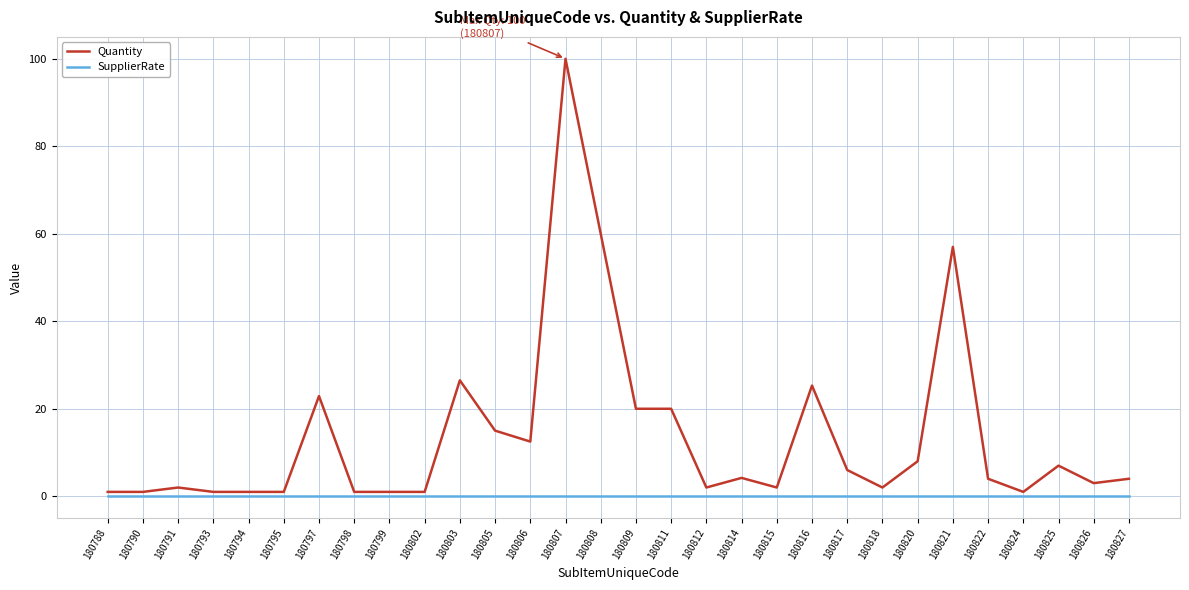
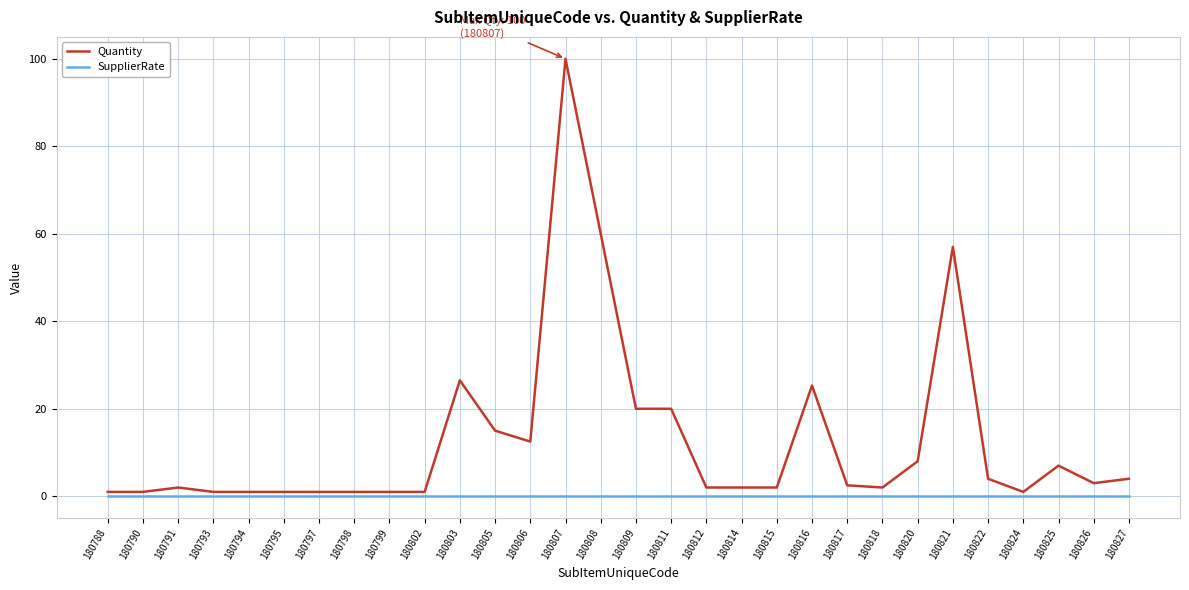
Quantity, 180797: 23 -> 1
Quantity, 180814: 4 -> 2
Quantity, 180817: 6 -> 3
